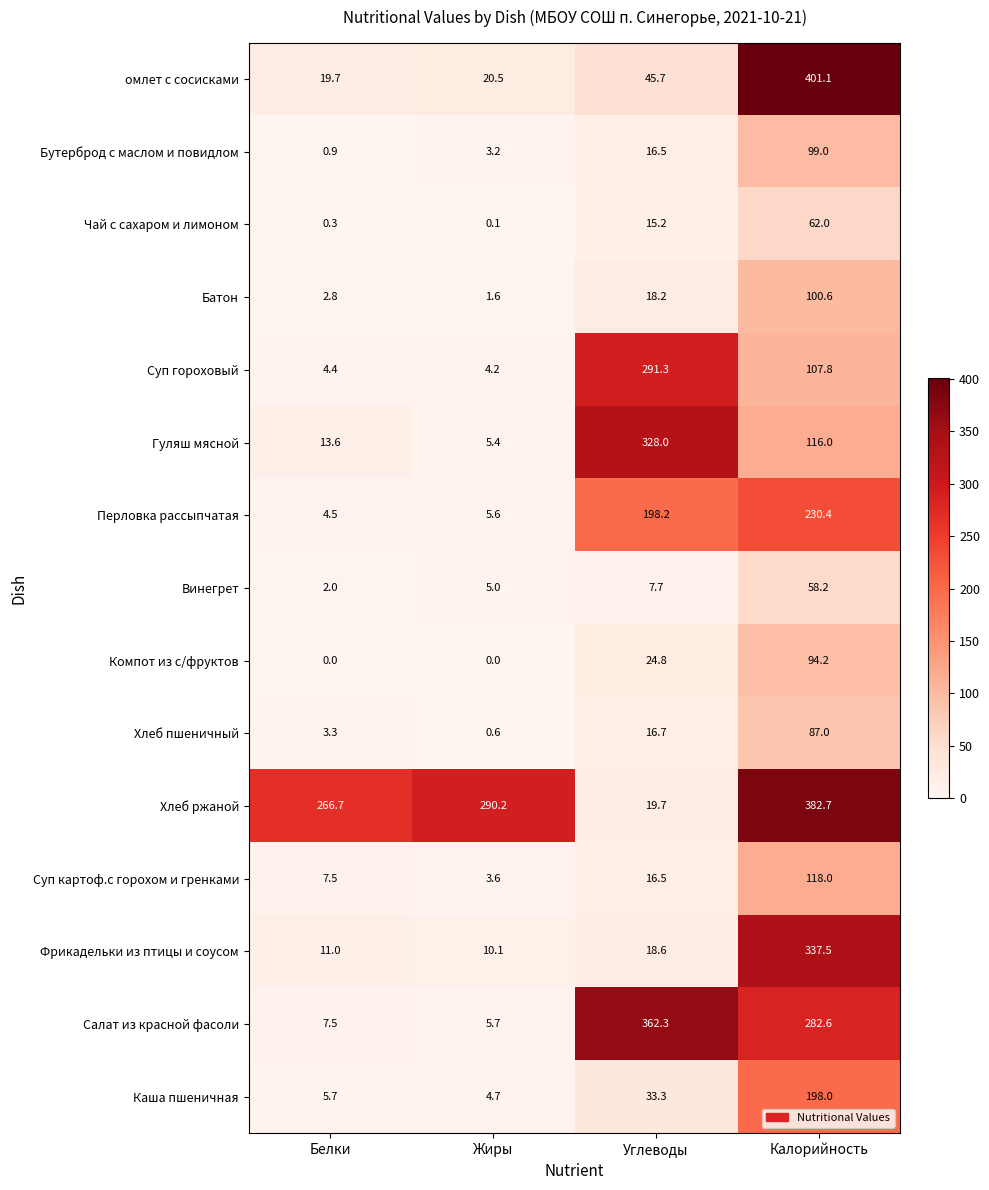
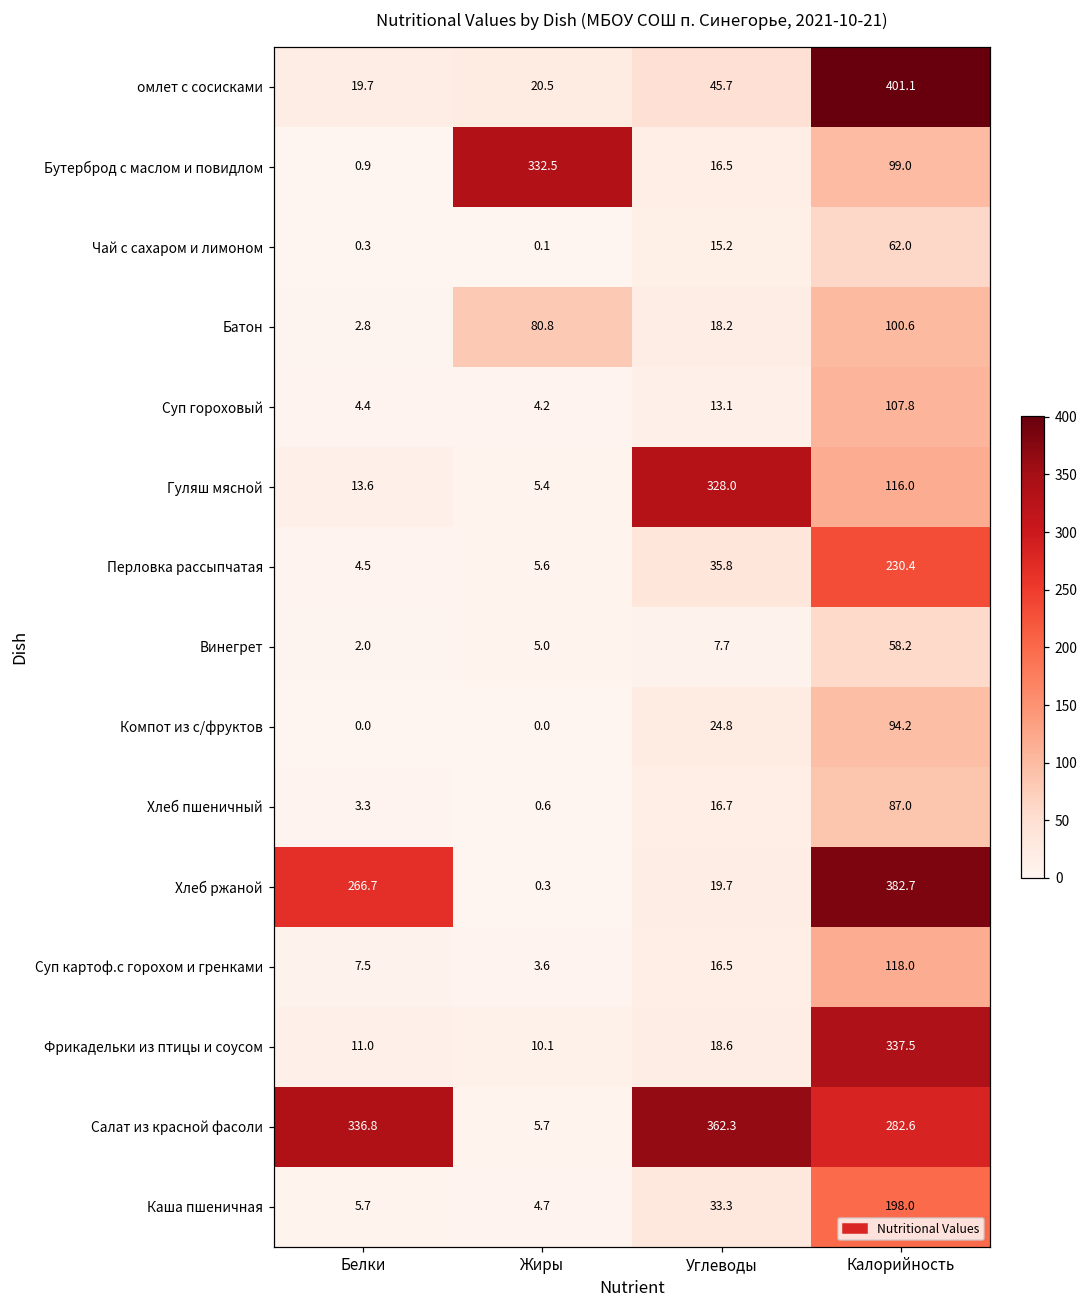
Бутерброд с маслом и повидлом, Жиры: 3.2 -> 332.5
Батон, Жиры: 1.6 -> 80.8
Суп гороховый, Углеводы: 291.3 -> 13.1
Перловка рассыпчатая, Углеводы: 198.2 -> 35.8
Хлеб ржаной, Жиры: 290.2 -> 0.3
Салат из красной фасоли, Белки: 7.5 -> 336.8
